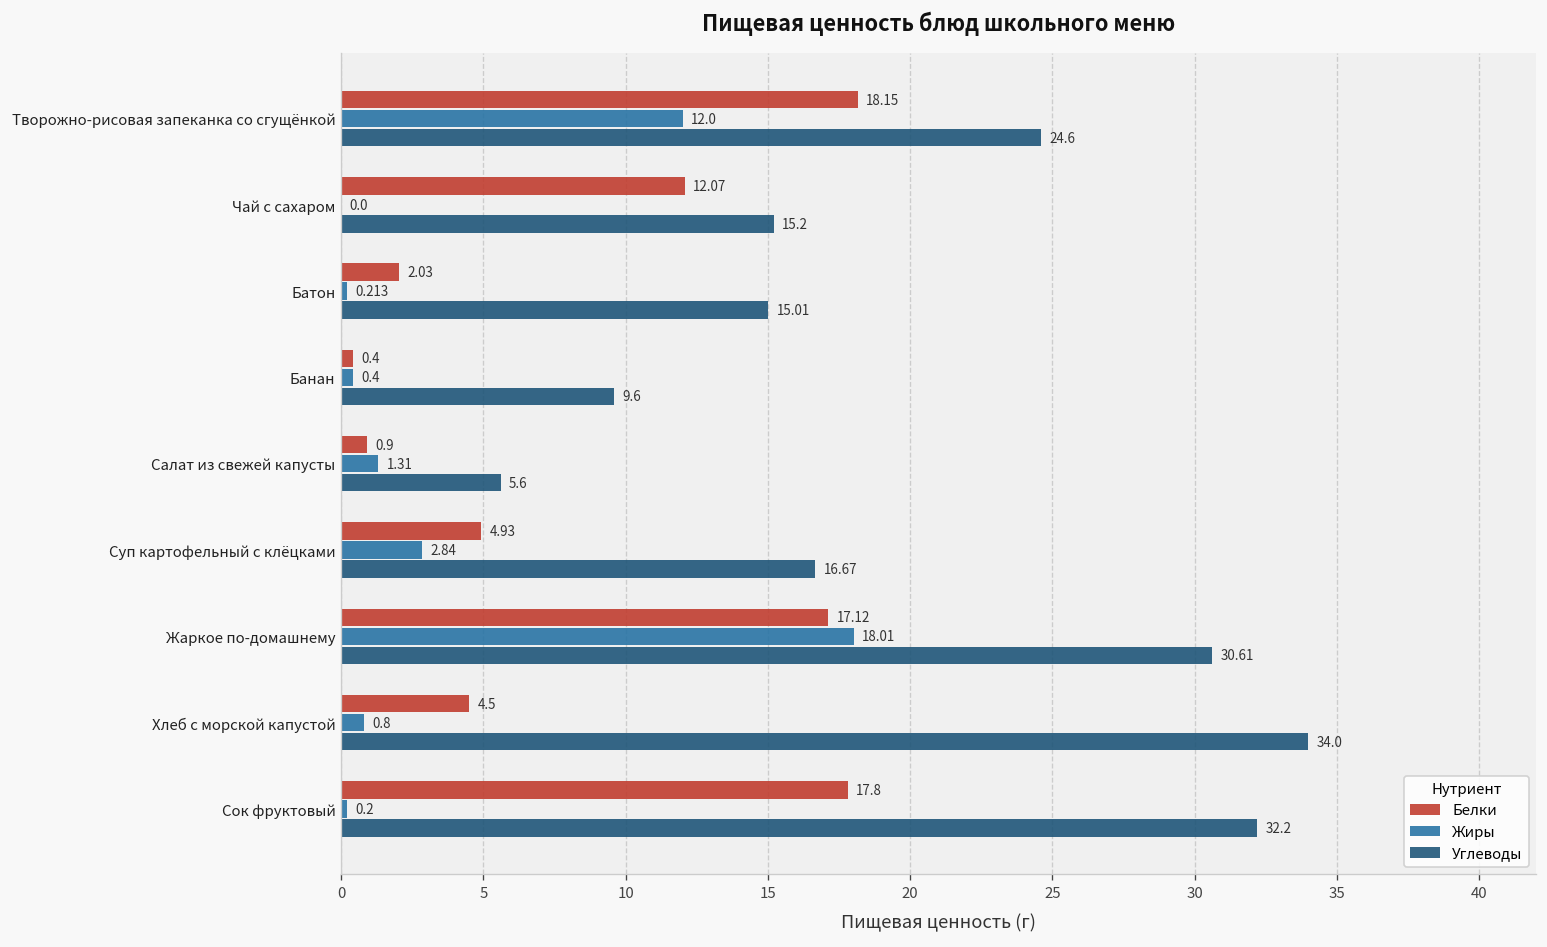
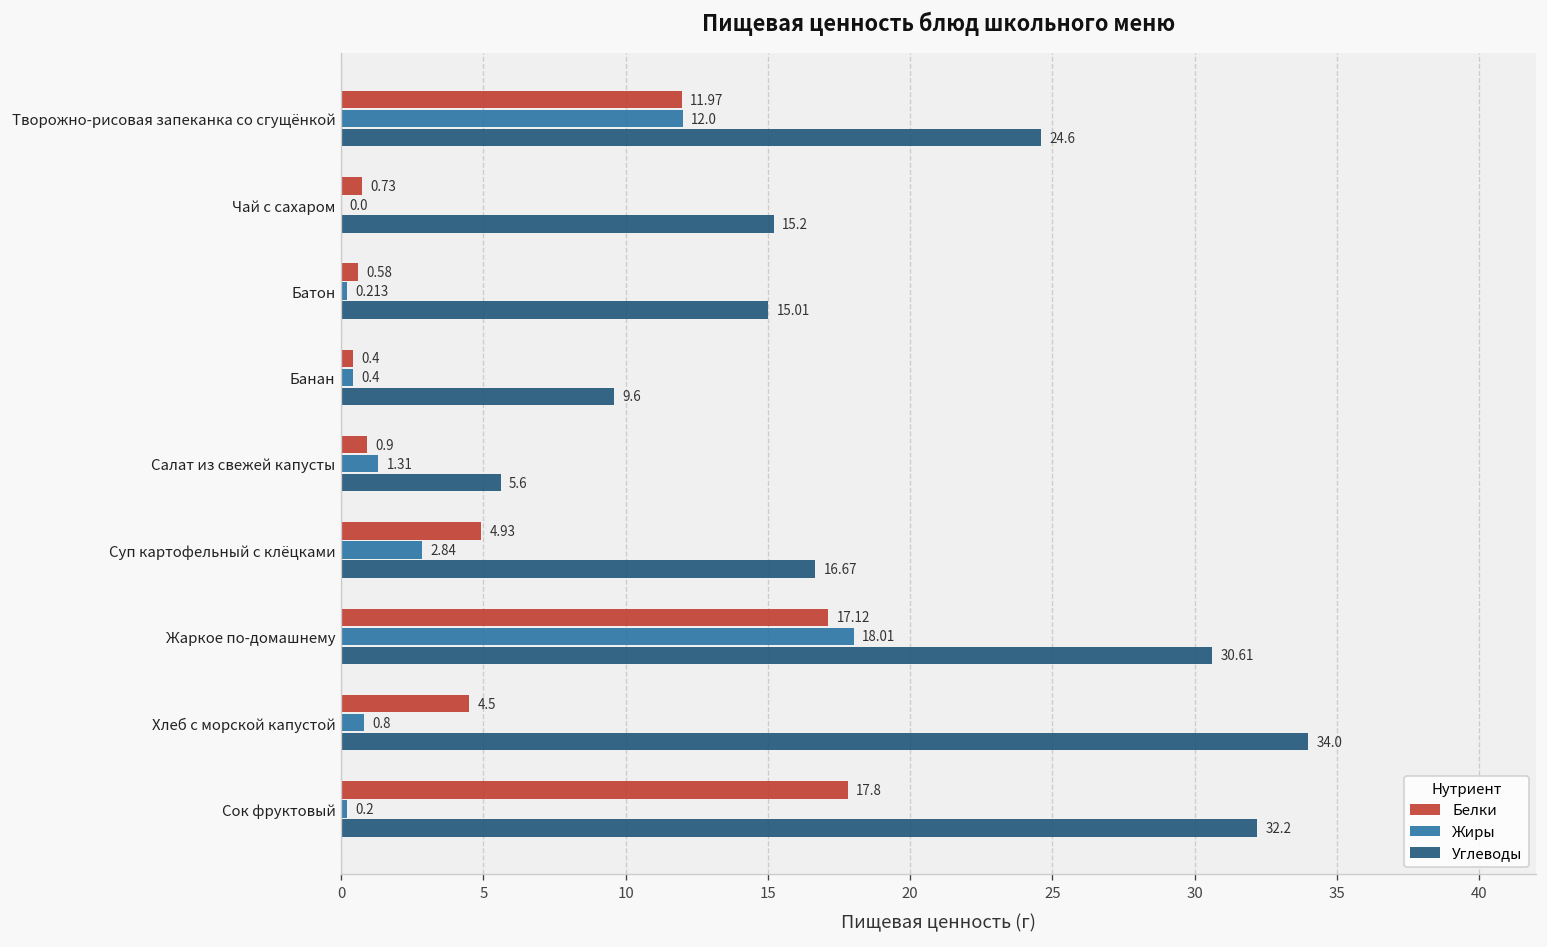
Белки, Творожно-рисовая запеканка со сгущёнкой: 18.15 -> 11.97
Белки, Чай с сахаром: 12.07 -> 0.73
Белки, Батон: 2.03 -> 0.58
